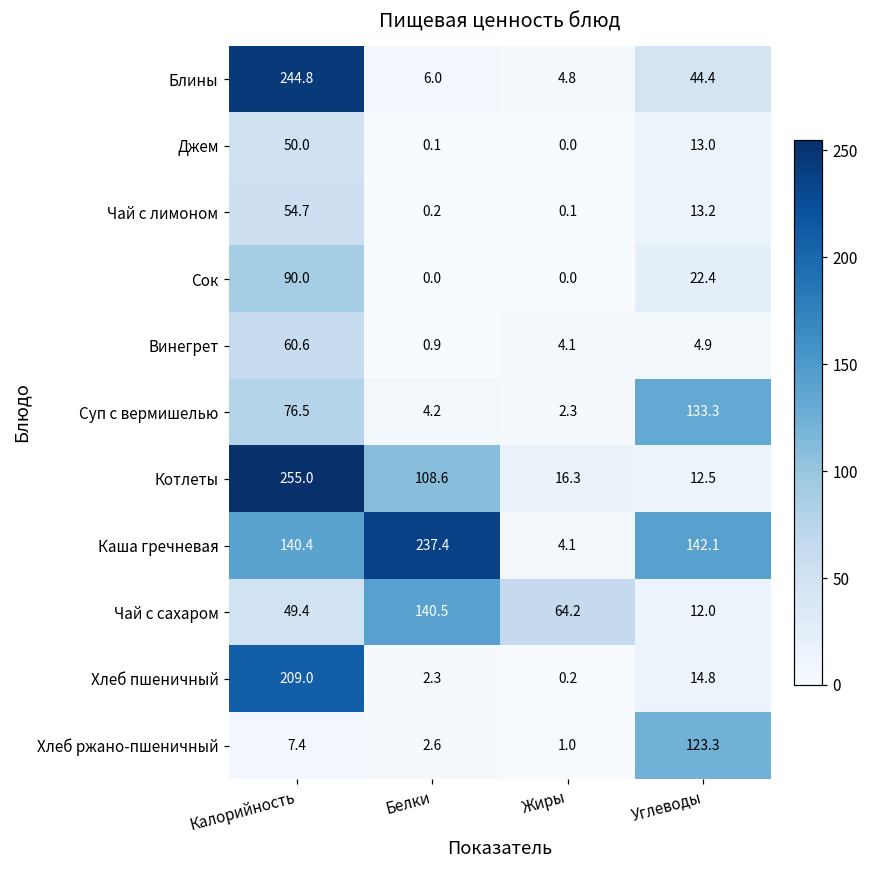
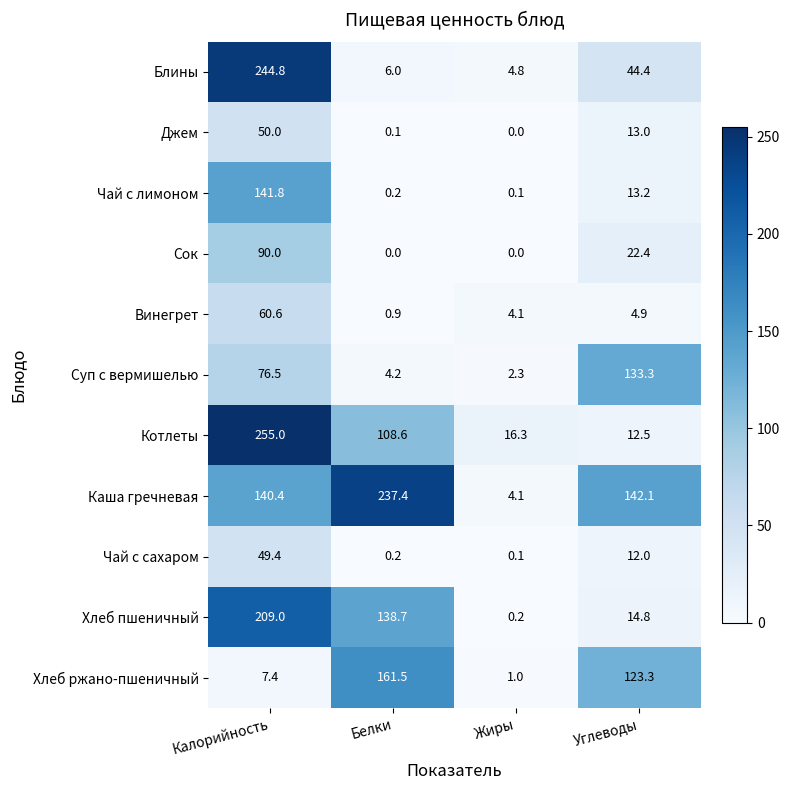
Чай с лимоном, Калорийность: 54.7 -> 141.8
Чай с сахаром, Белки: 140.5 -> 0.2
Чай с сахаром, Жиры: 64.2 -> 0.1
Хлеб пшеничный, Белки: 2.3 -> 138.7
Хлеб ржано-пшеничный, Белки: 2.6 -> 161.5
